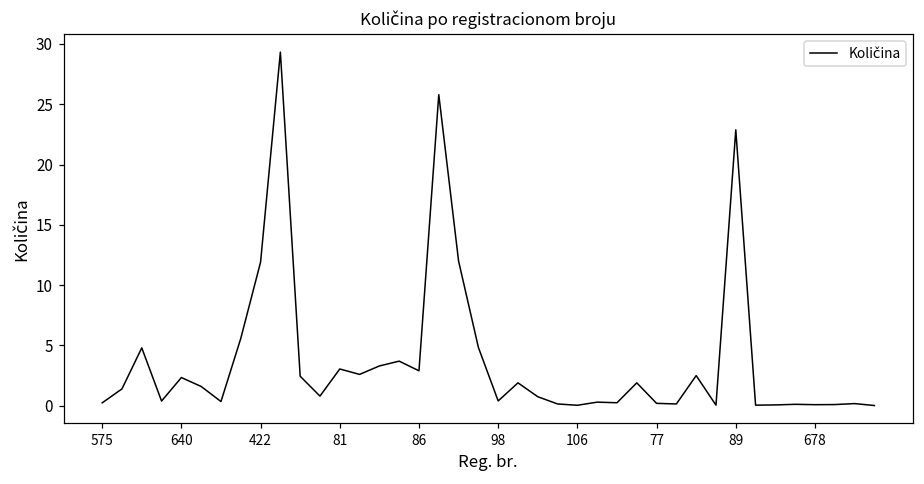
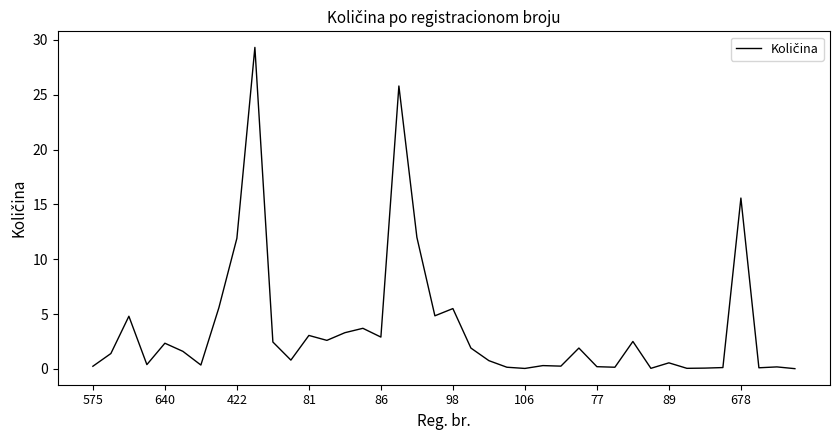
98: 0.4 -> 5.5
89: 22.9 -> 0.6
678: 0.1 -> 15.6
